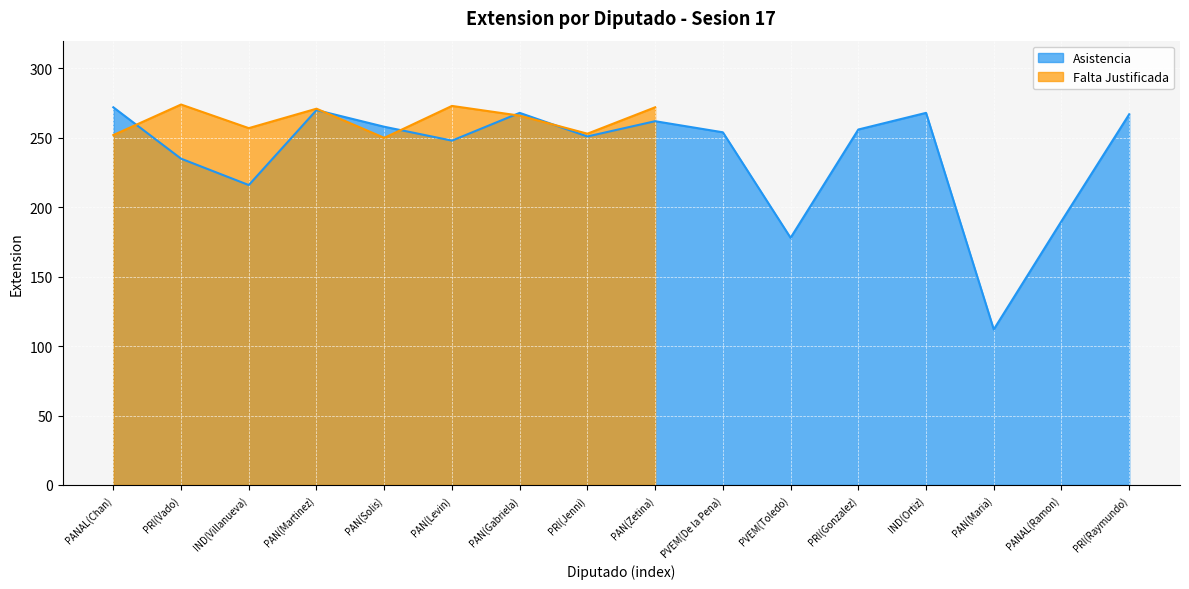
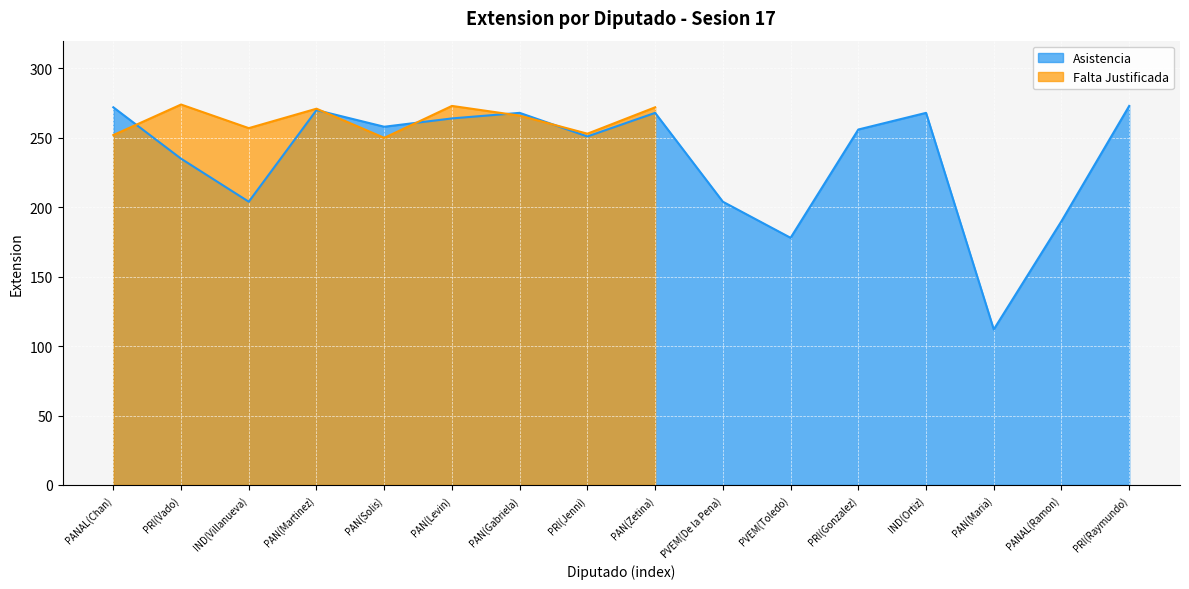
Asistencia, IND(Villanueva): 216 -> 204
Asistencia, PAN(Levin): 248 -> 264
Asistencia, PAN(Zetina): 262 -> 268
Asistencia, PVEM(De la Pena): 254 -> 204
Asistencia, PRI(Raymundo): 267 -> 273
